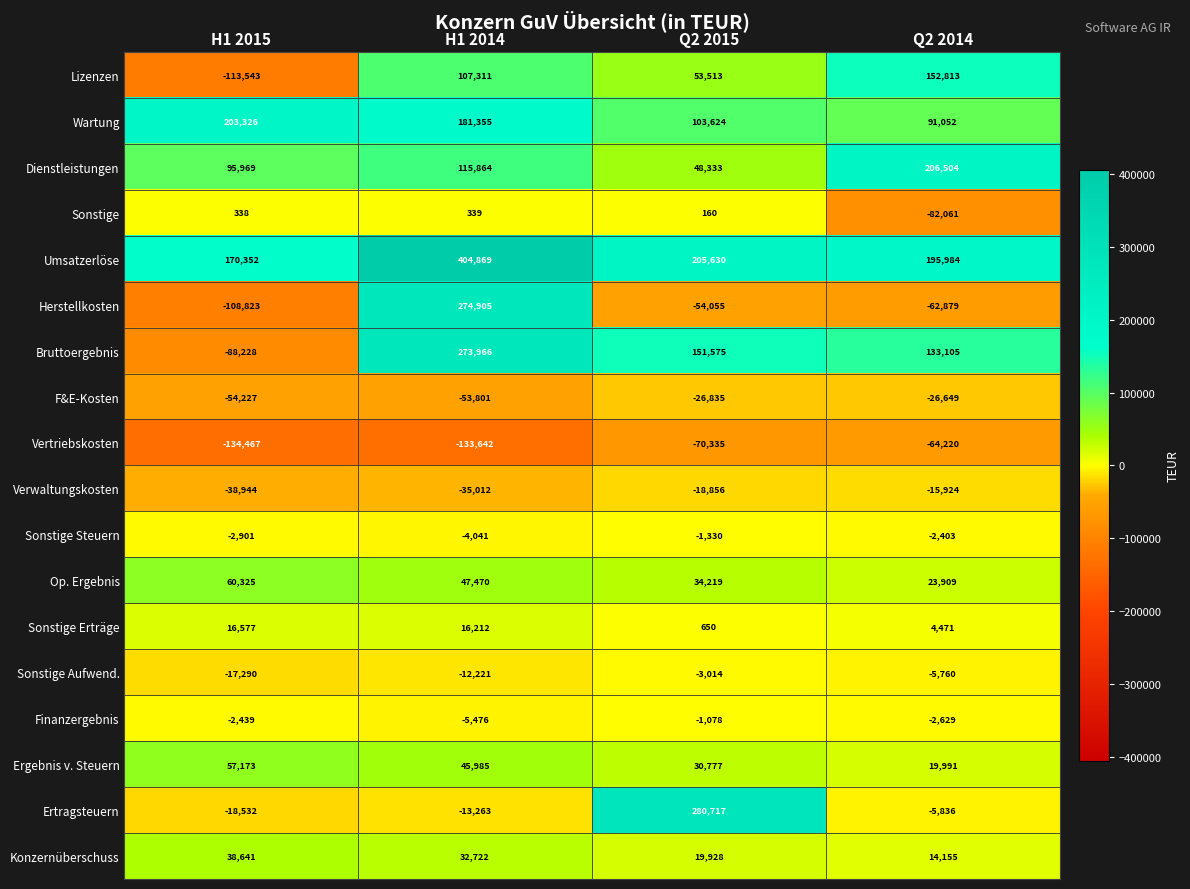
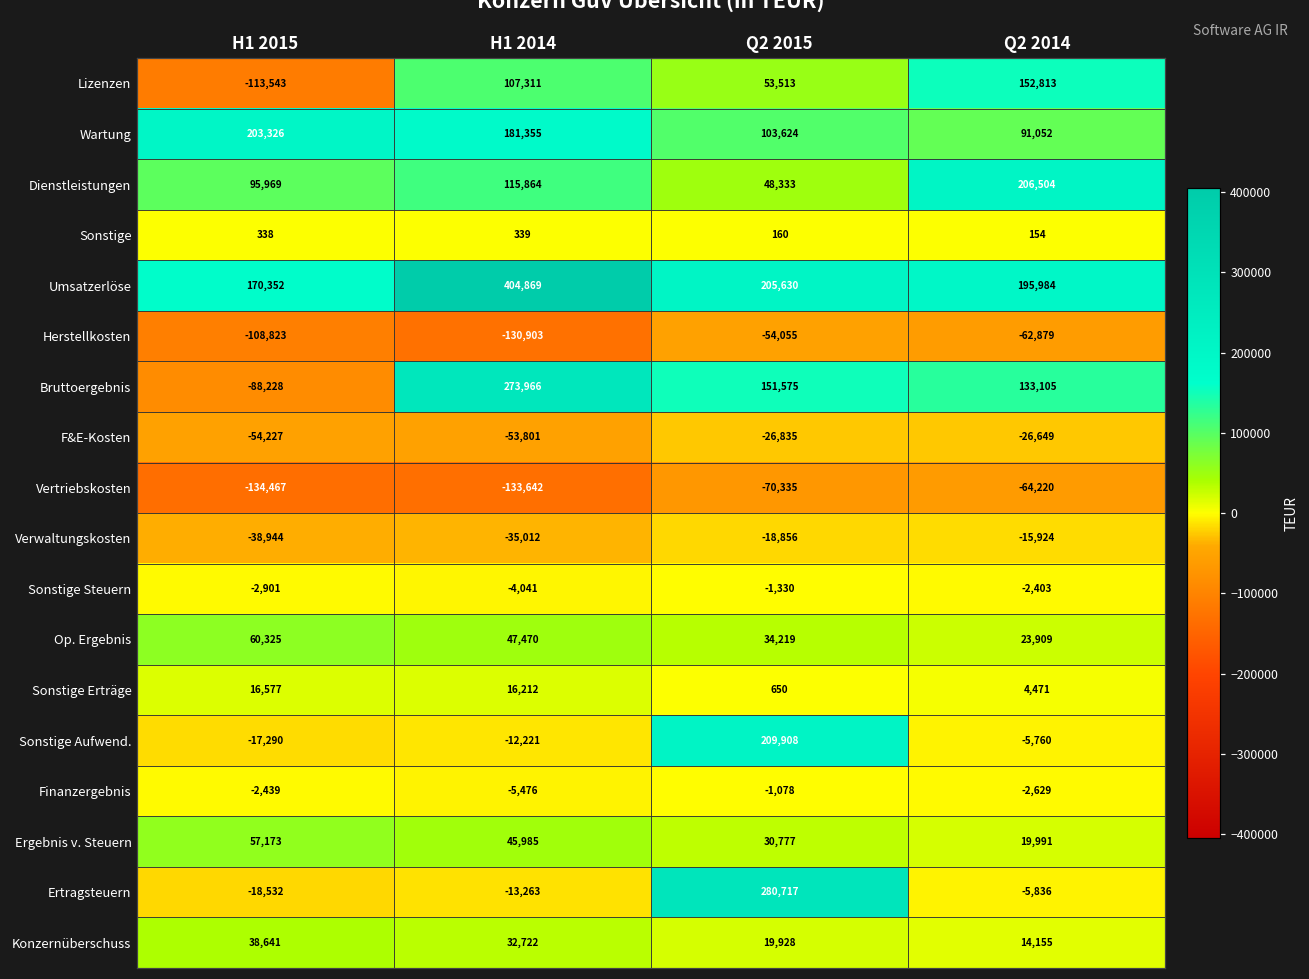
Sonstige, Q2 2014: -82,061 -> 154
Herstellkosten, H1 2014: 274,905 -> -130,903
Sonstige Aufwend., Q2 2015: -3,014 -> 209,908
